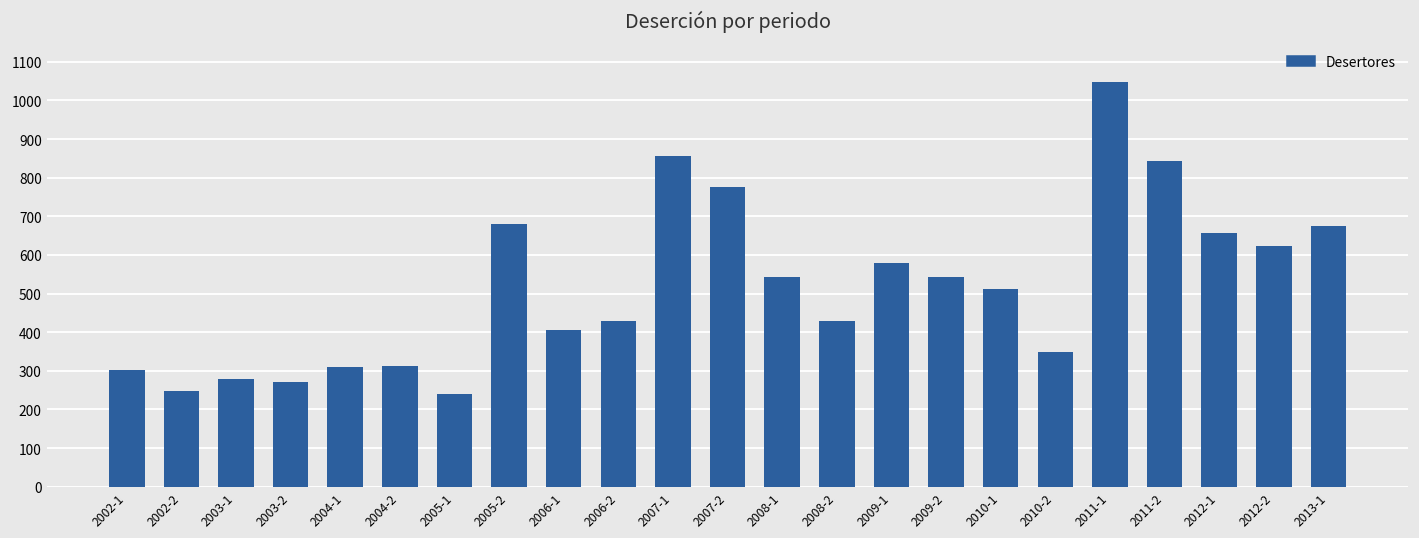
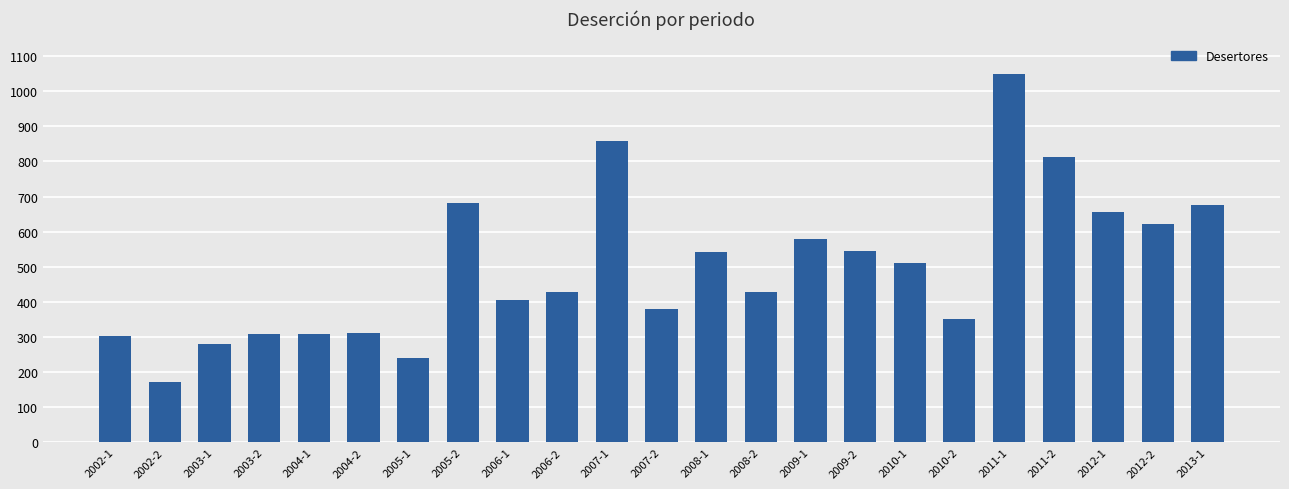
2002-2: 250 -> 170
2003-2: 270 -> 310
2007-2: 780 -> 380
2011-2: 840 -> 810
